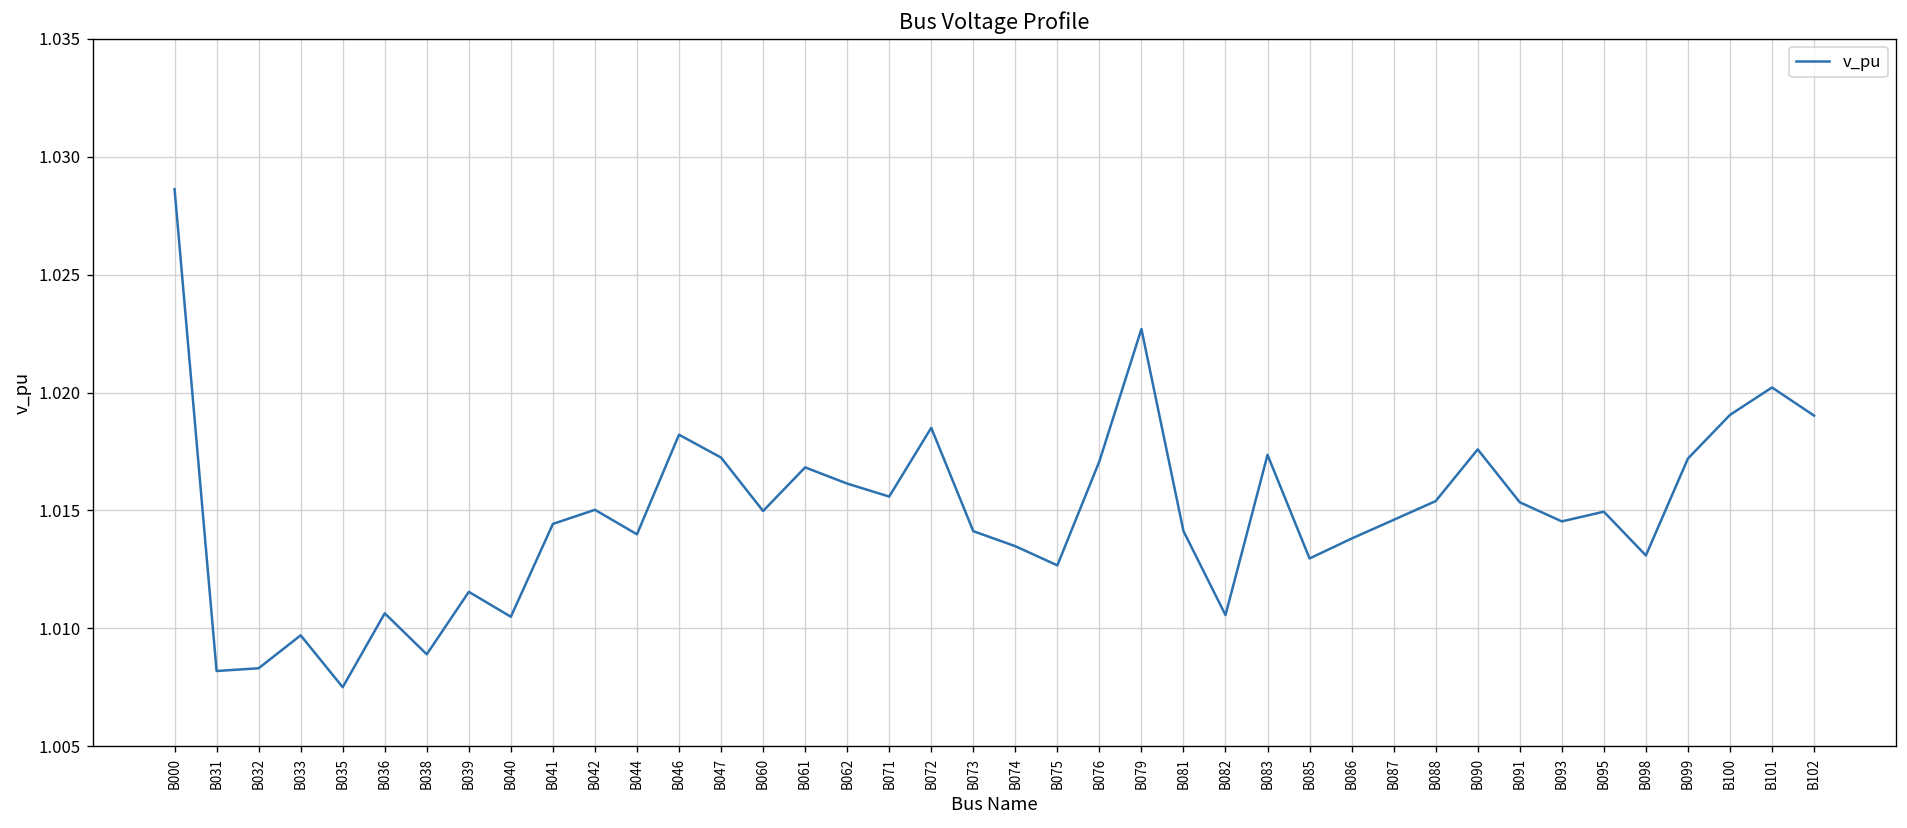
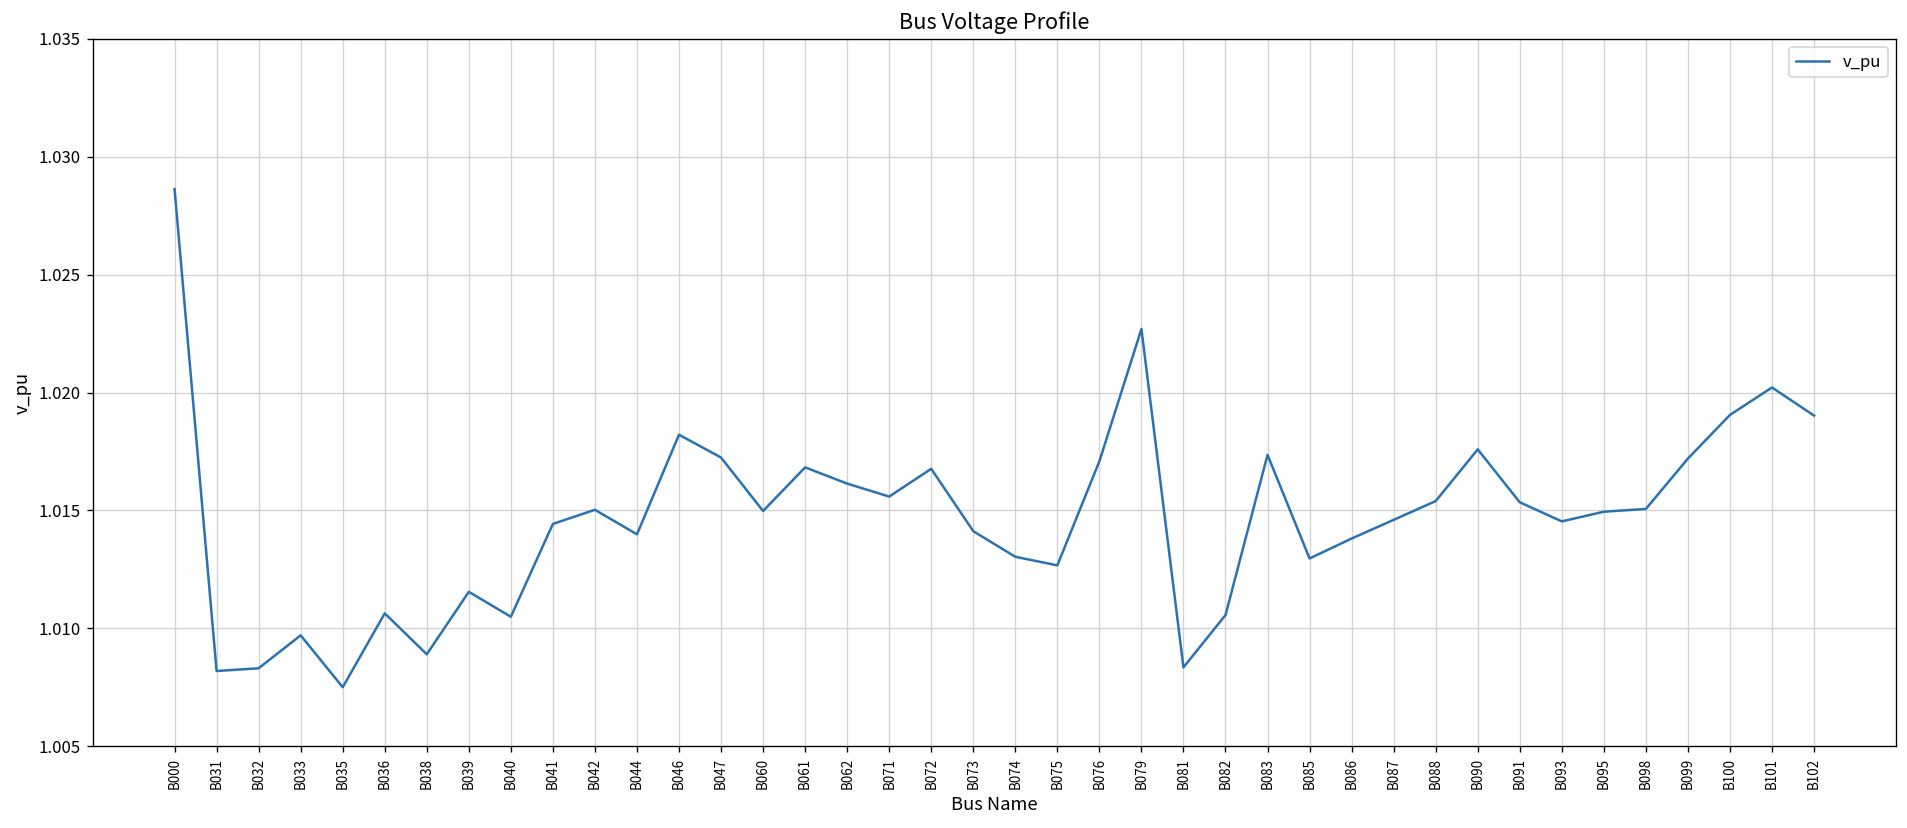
B072: 1.0185 -> 1.0168
B074: 1.0135 -> 1.0130
B081: 1.0141 -> 1.0083
B098: 1.0131 -> 1.0151
